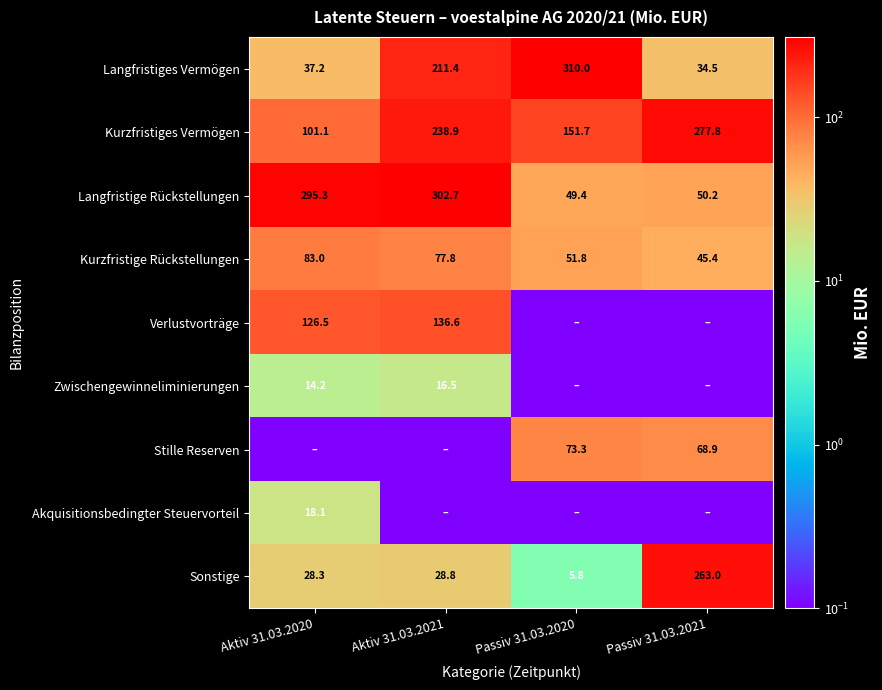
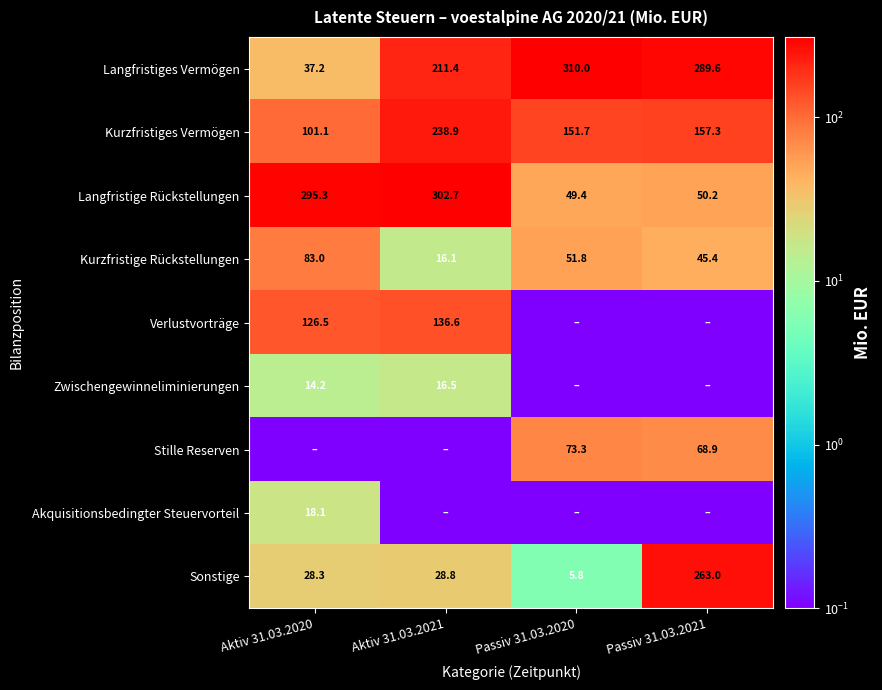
Langfristiges Vermögen, Passiv 31.03.2021: 34.5 -> 289.6
Kurzfristiges Vermögen, Passiv 31.03.2021: 277.8 -> 157.3
Kurzfristige Rückstellungen, Aktiv 31.03.2021: 77.8 -> 16.1
